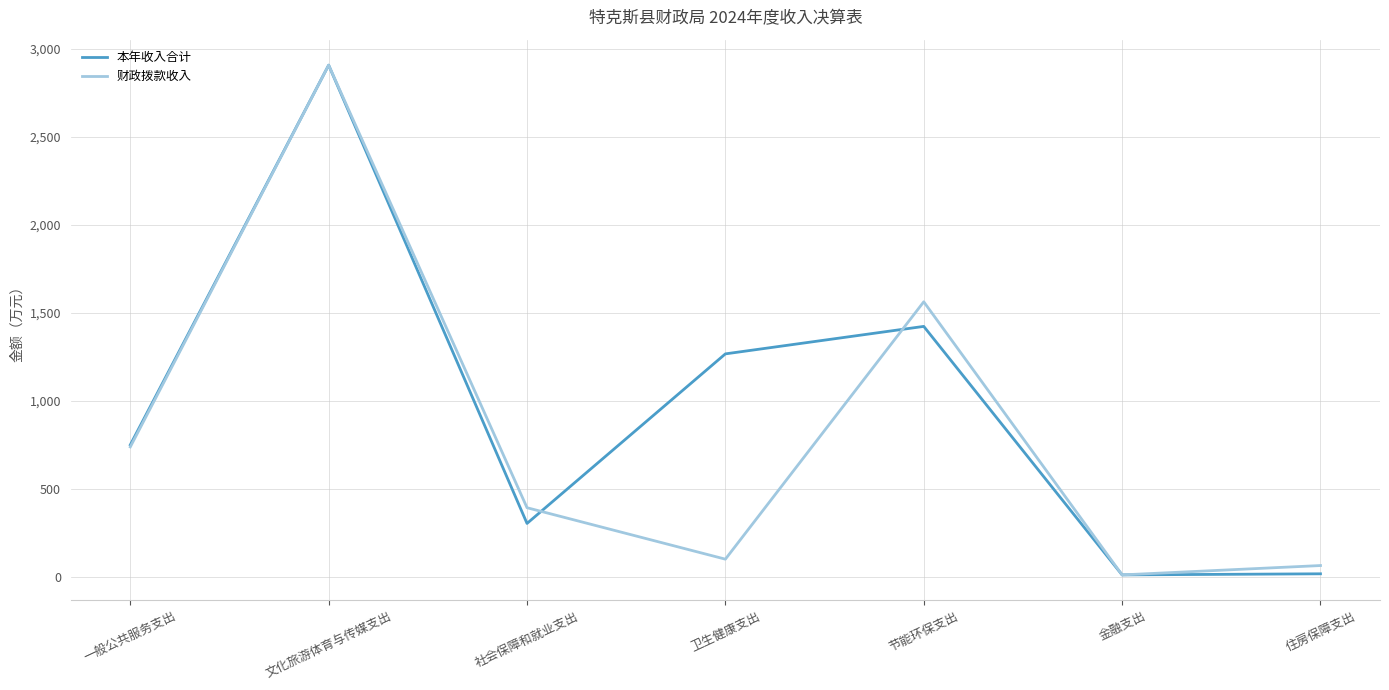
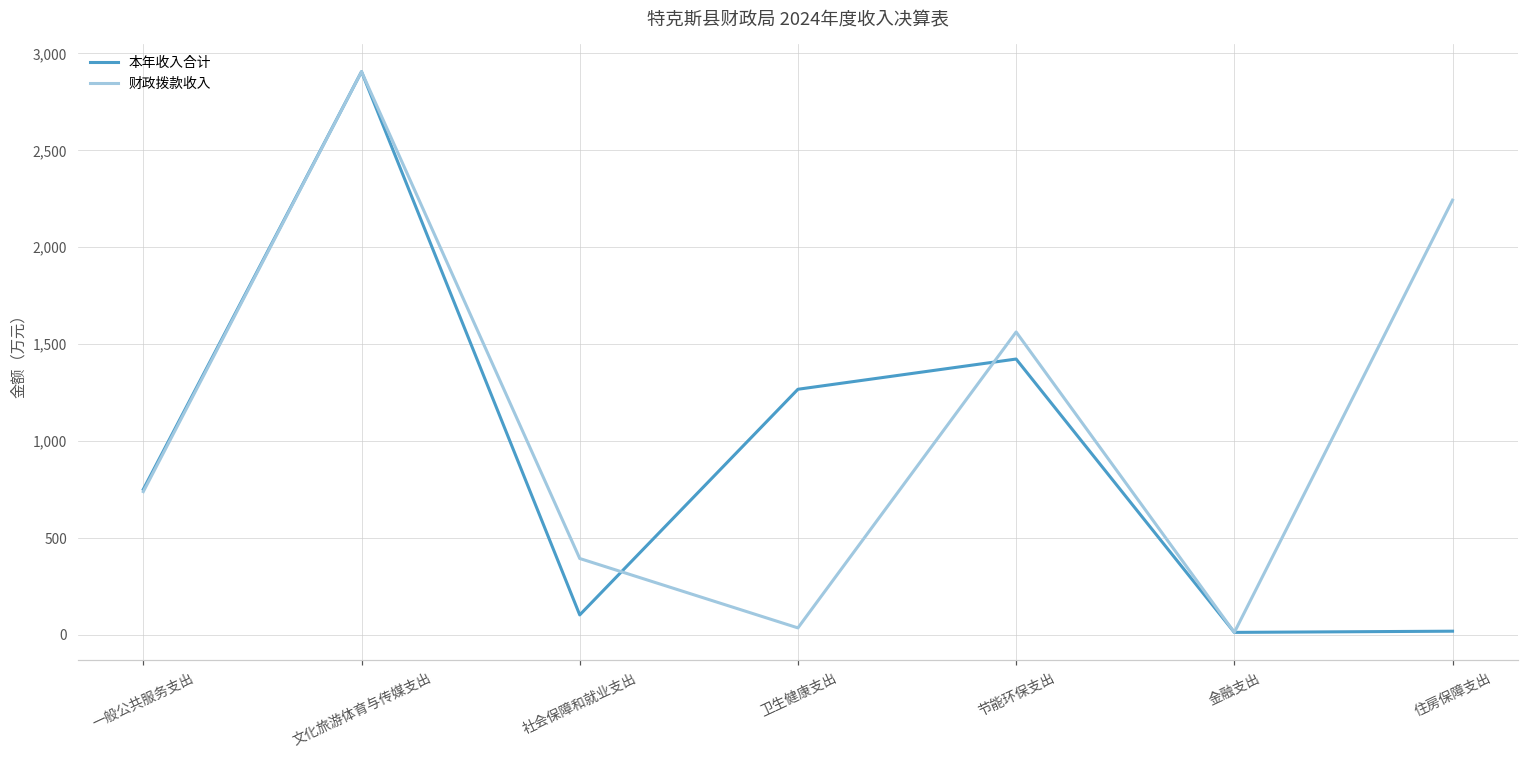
本年收入合计, 社会保障和就业支出: 310 -> 100
财政拨款收入, 卫生健康支出: 100 -> 40
财政拨款收入, 住房保障支出: 70 -> 2,240
